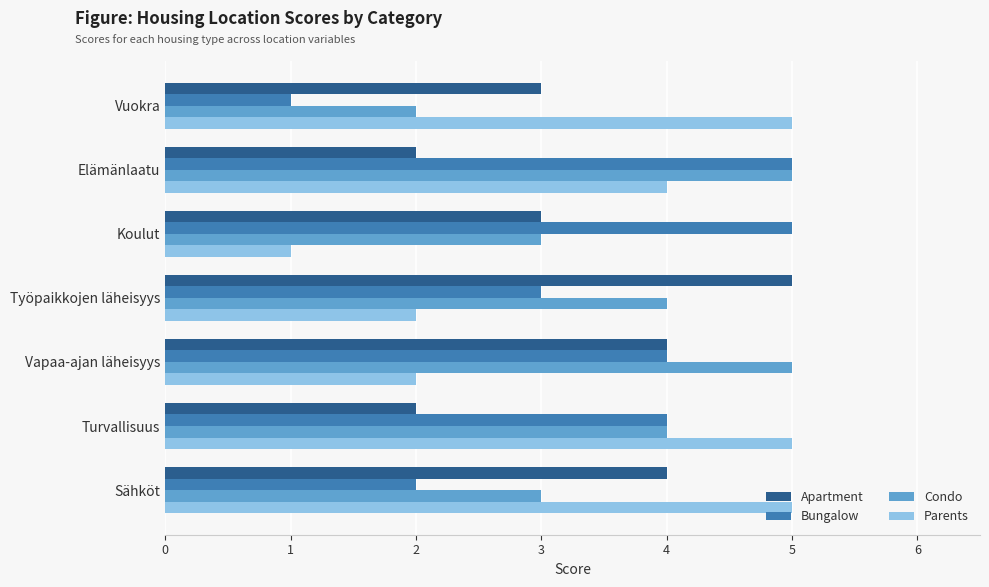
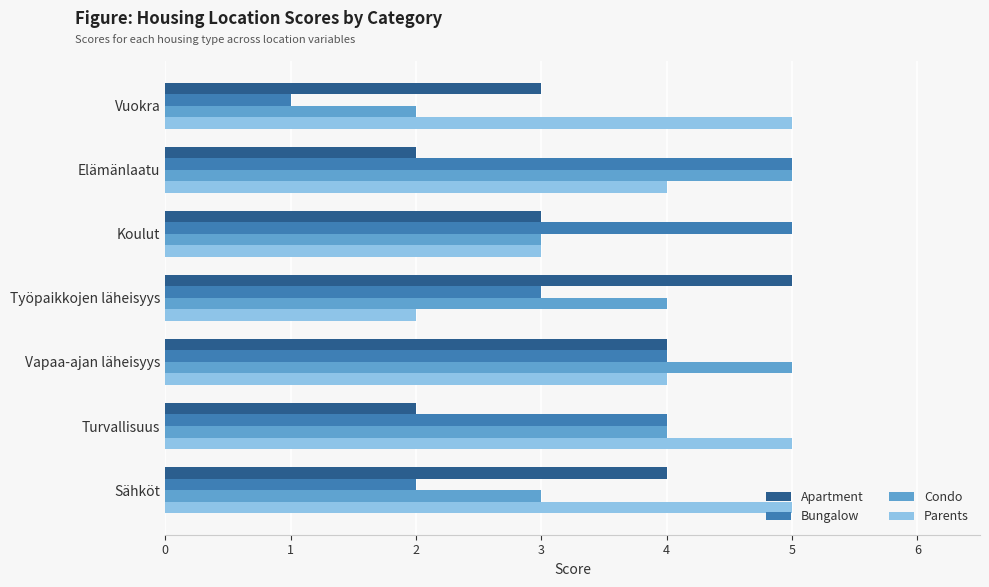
Parents, Koulut: 1 -> 3
Parents, Vapaa-ajan läheisyys: 2 -> 4
